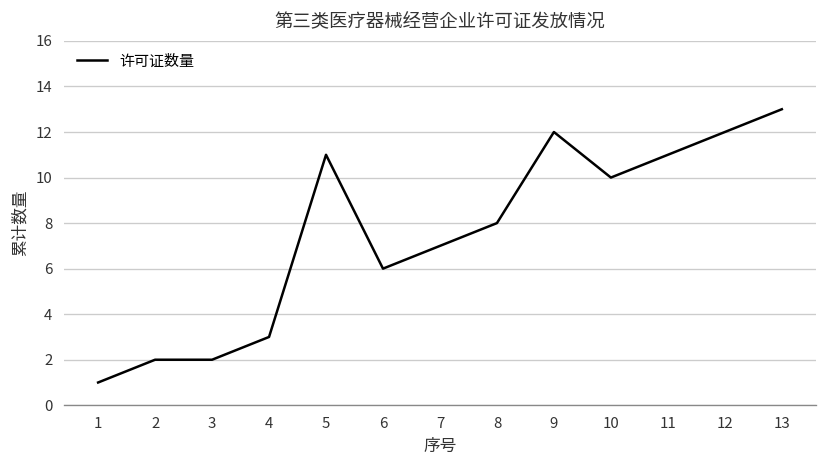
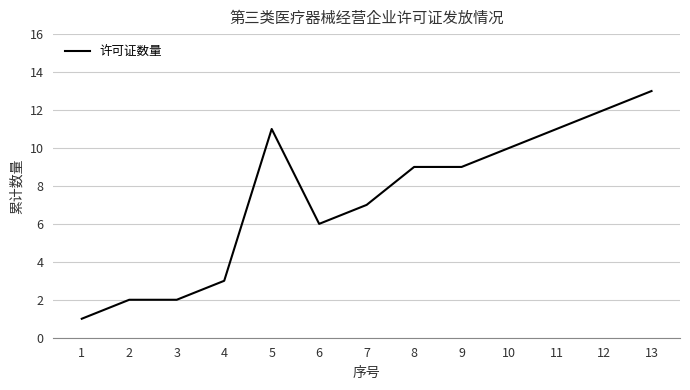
8: 8 -> 9
9: 12 -> 9
